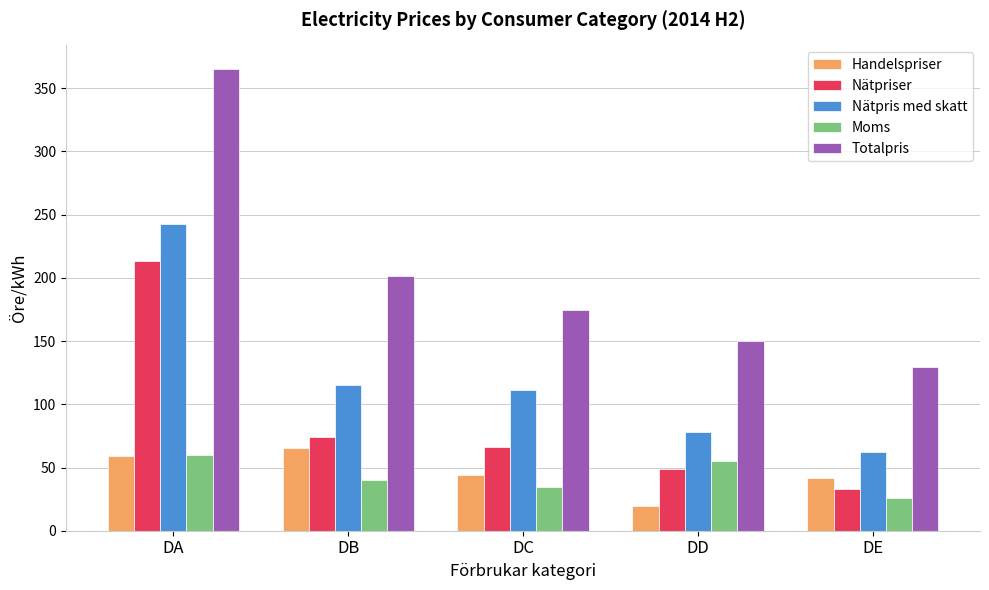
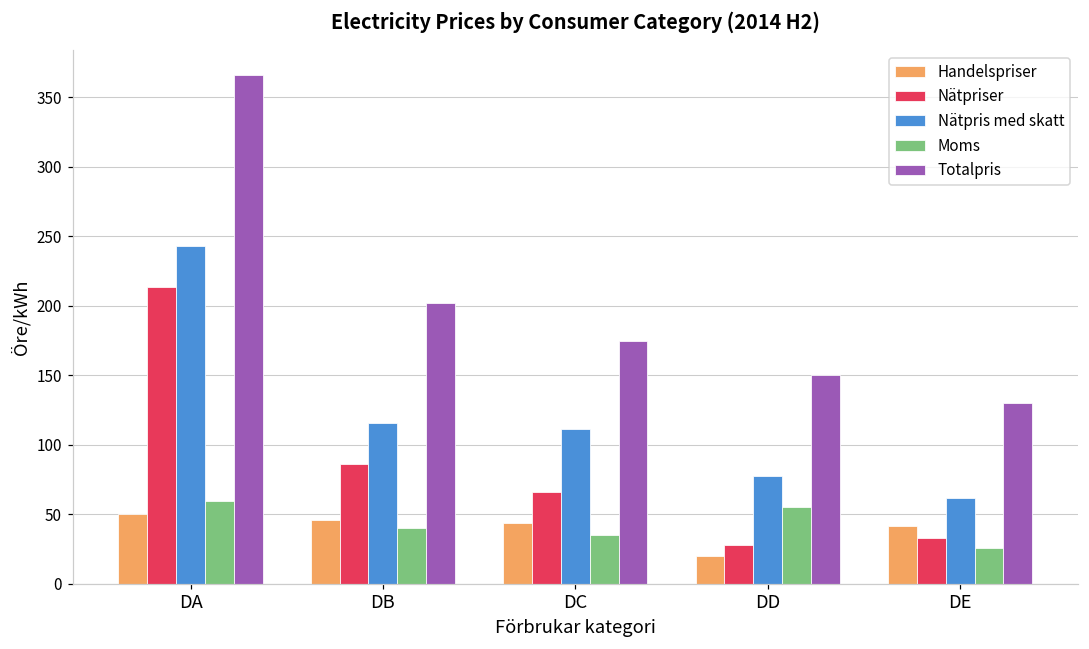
Handelspriser, DA: 59 -> 50
Handelspriser, DB: 66 -> 46
Nätpriser, DB: 74 -> 86
Nätpriser, DD: 49 -> 28
